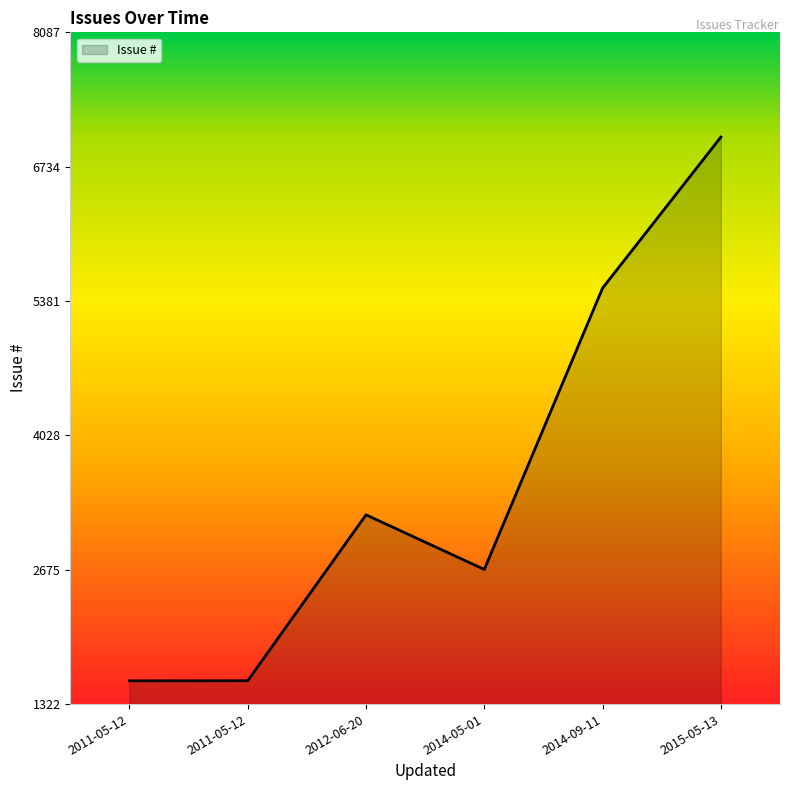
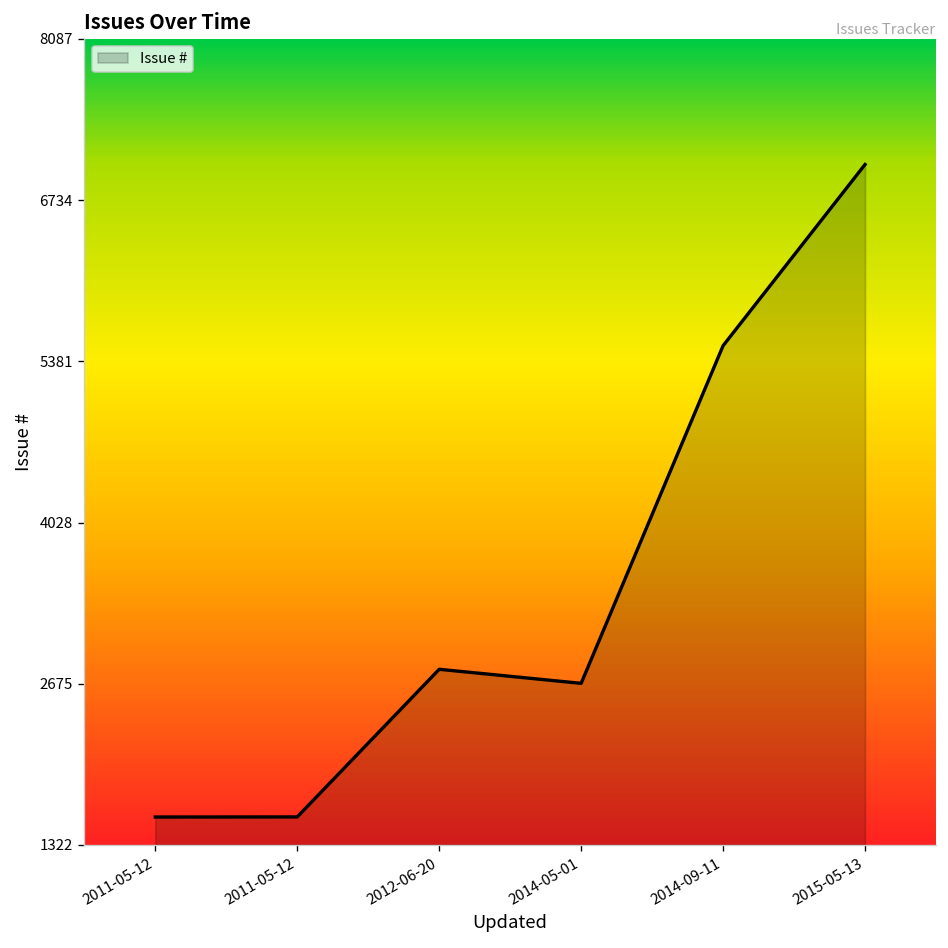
2012-06-20: 3200 -> 2800
